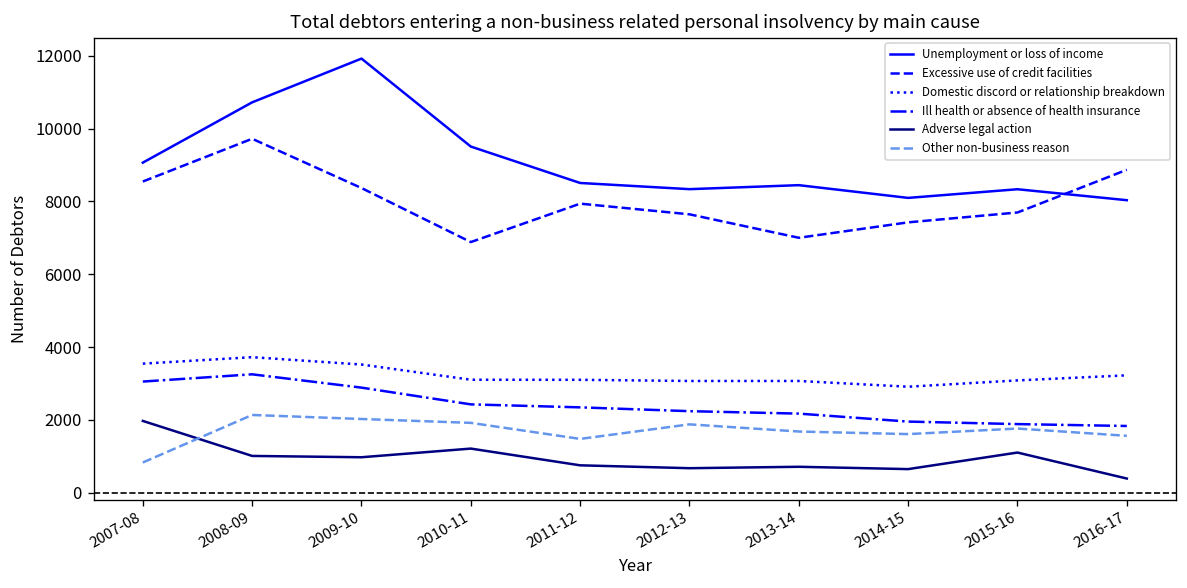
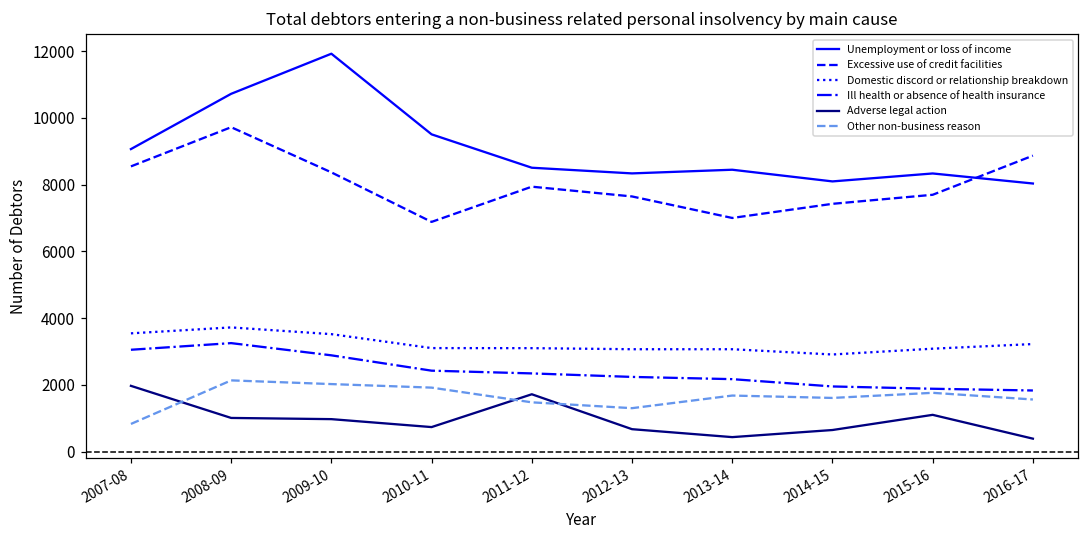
Adverse legal action, 2010-11: 1200 -> 700
Adverse legal action, 2011-12: 700 -> 1700
Other non-business reason, 2012-13: 1900 -> 1300
Adverse legal action, 2013-14: 700 -> 400
